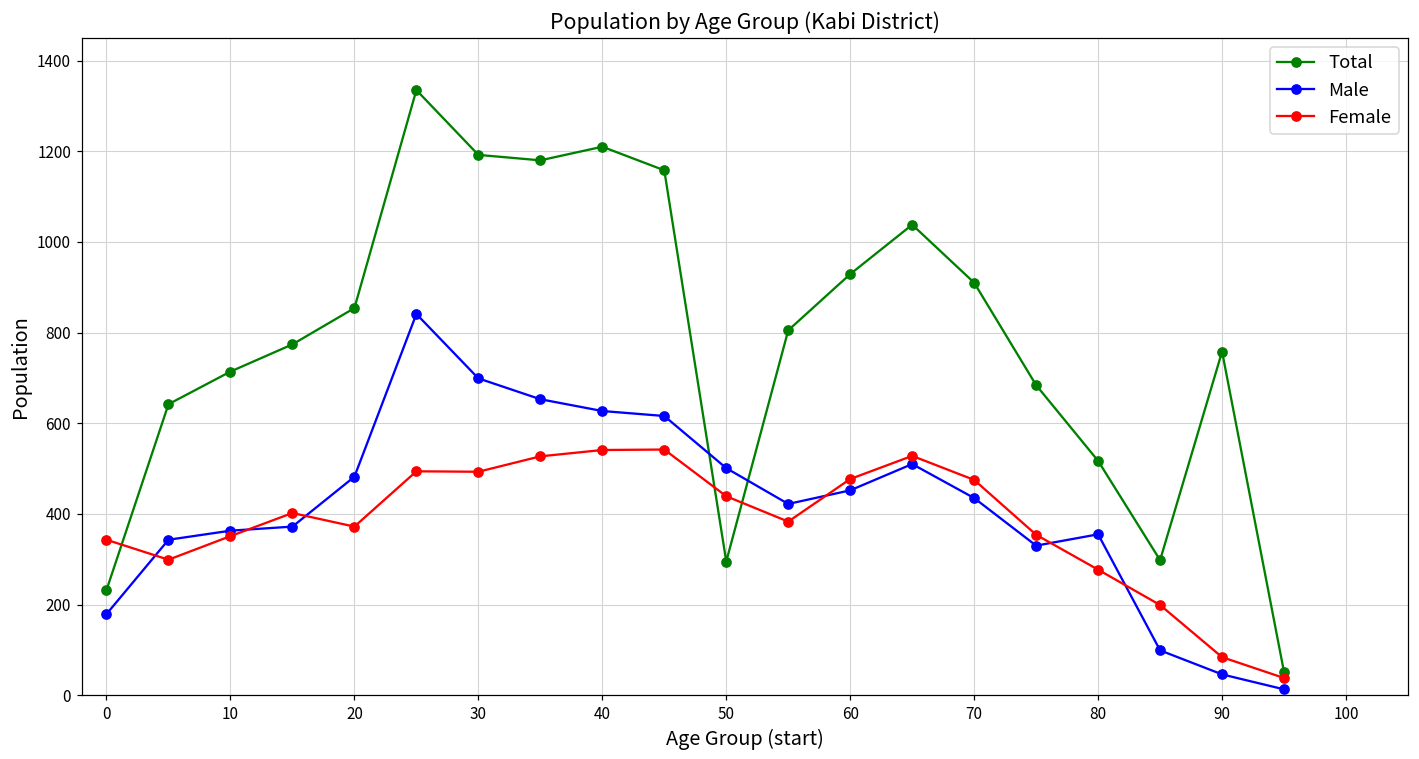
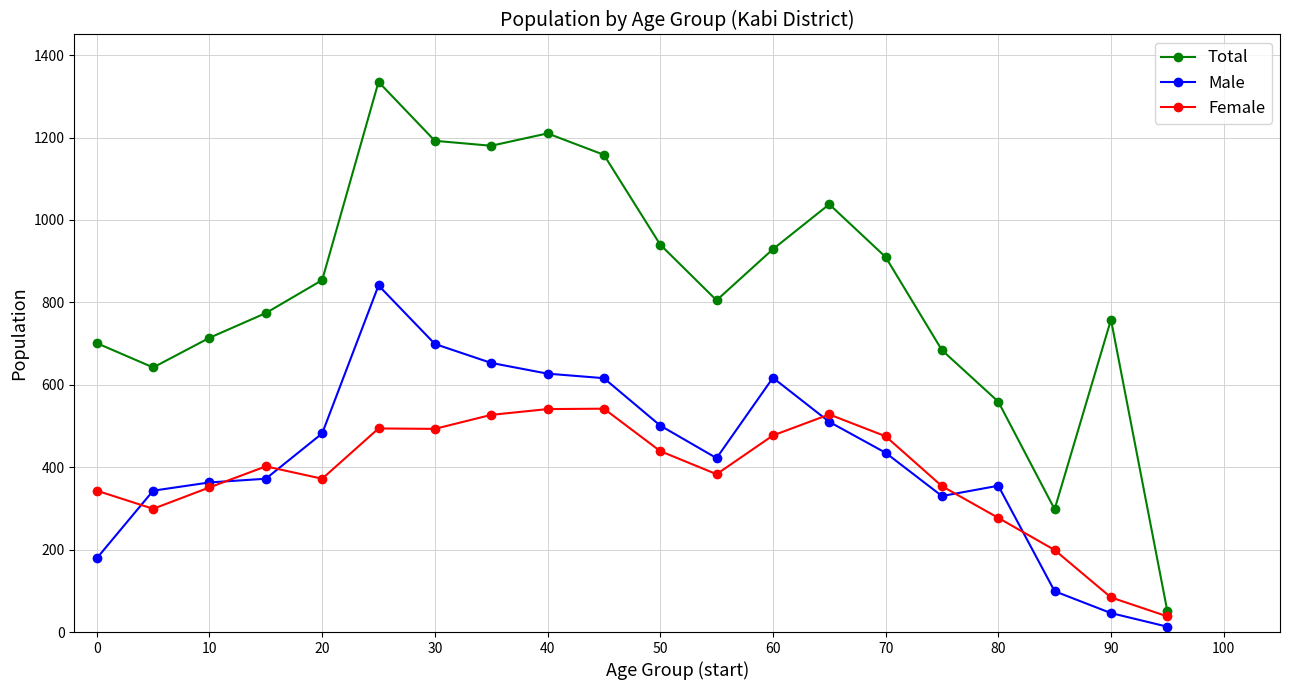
Total, 0: 230 -> 700
Total, 50: 300 -> 940
Male, 60: 450 -> 620
Total, 80: 520 -> 560
